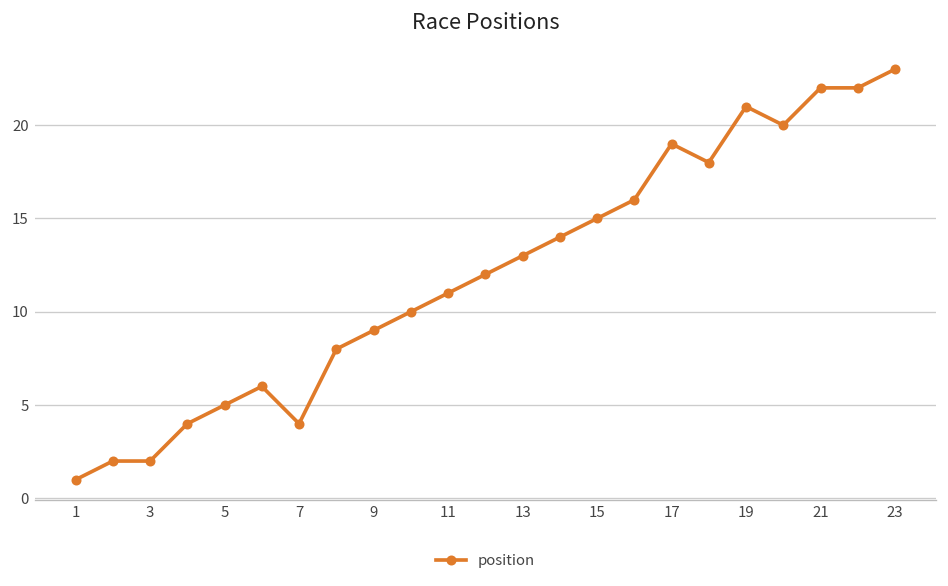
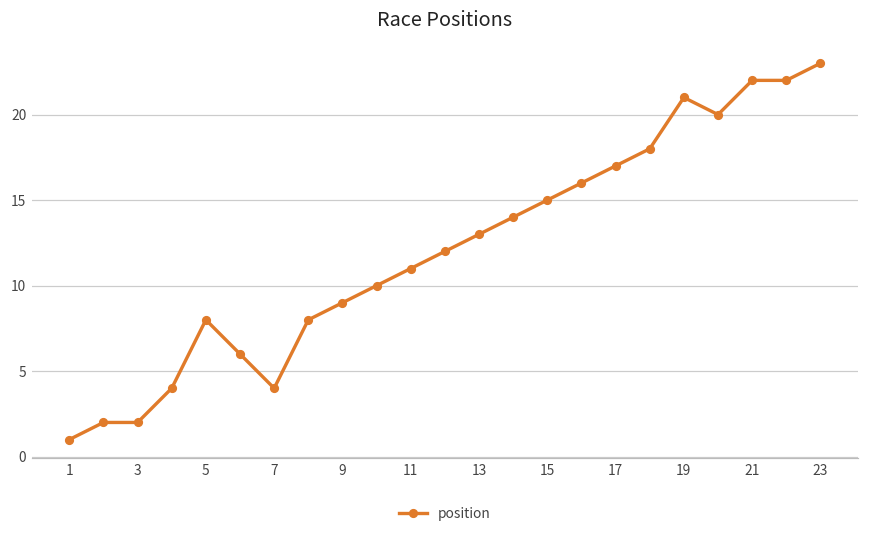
5: 5 -> 8
17: 19 -> 17
